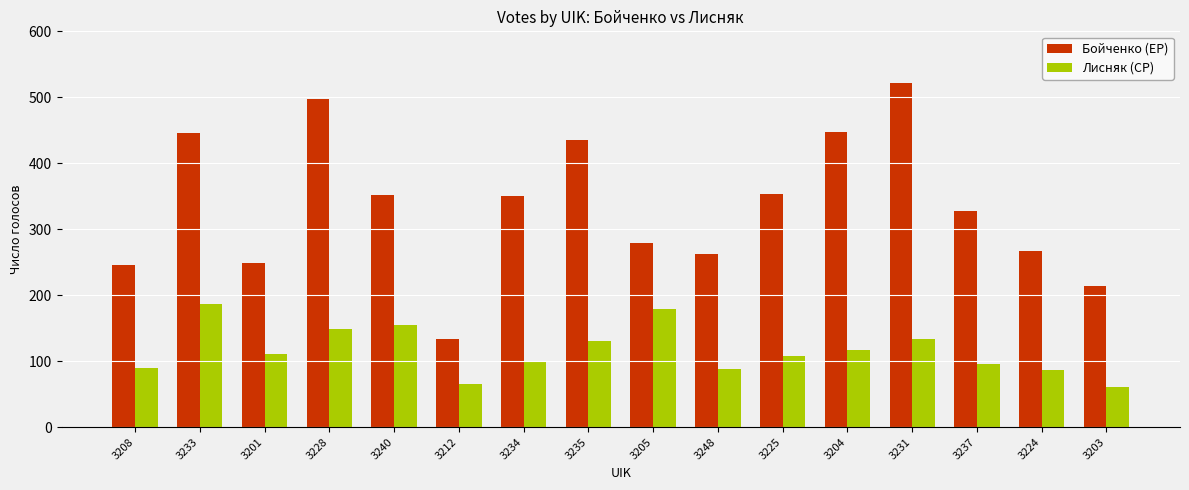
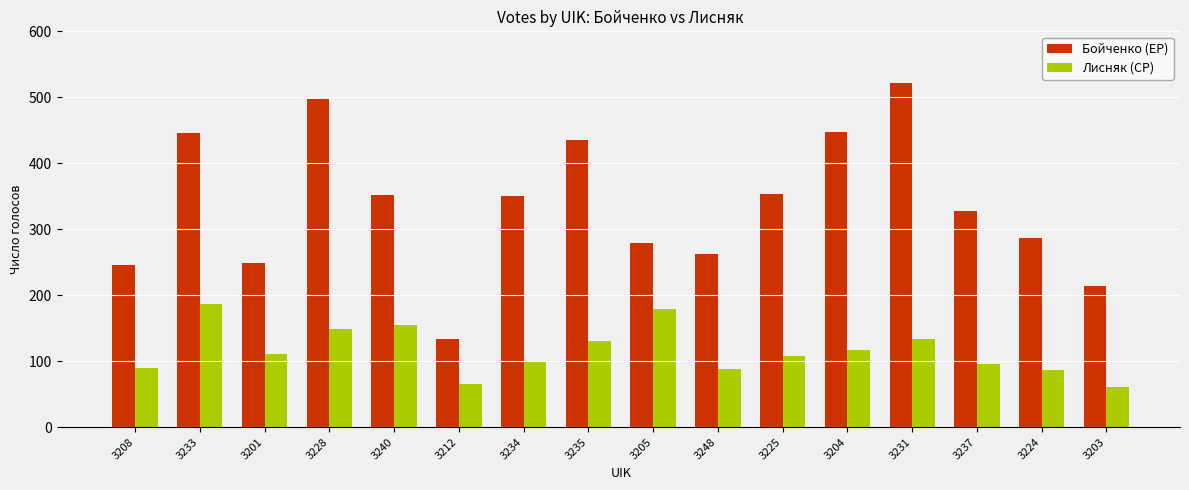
Бойченко (ЕР), 3224: 270 -> 290
